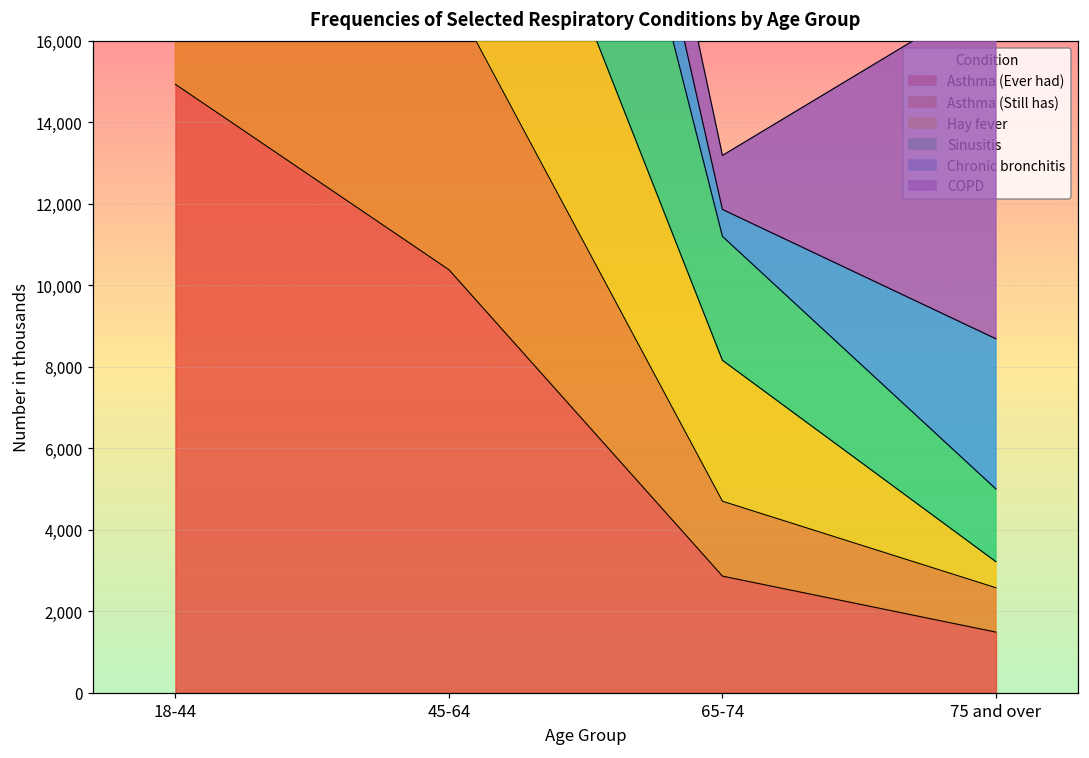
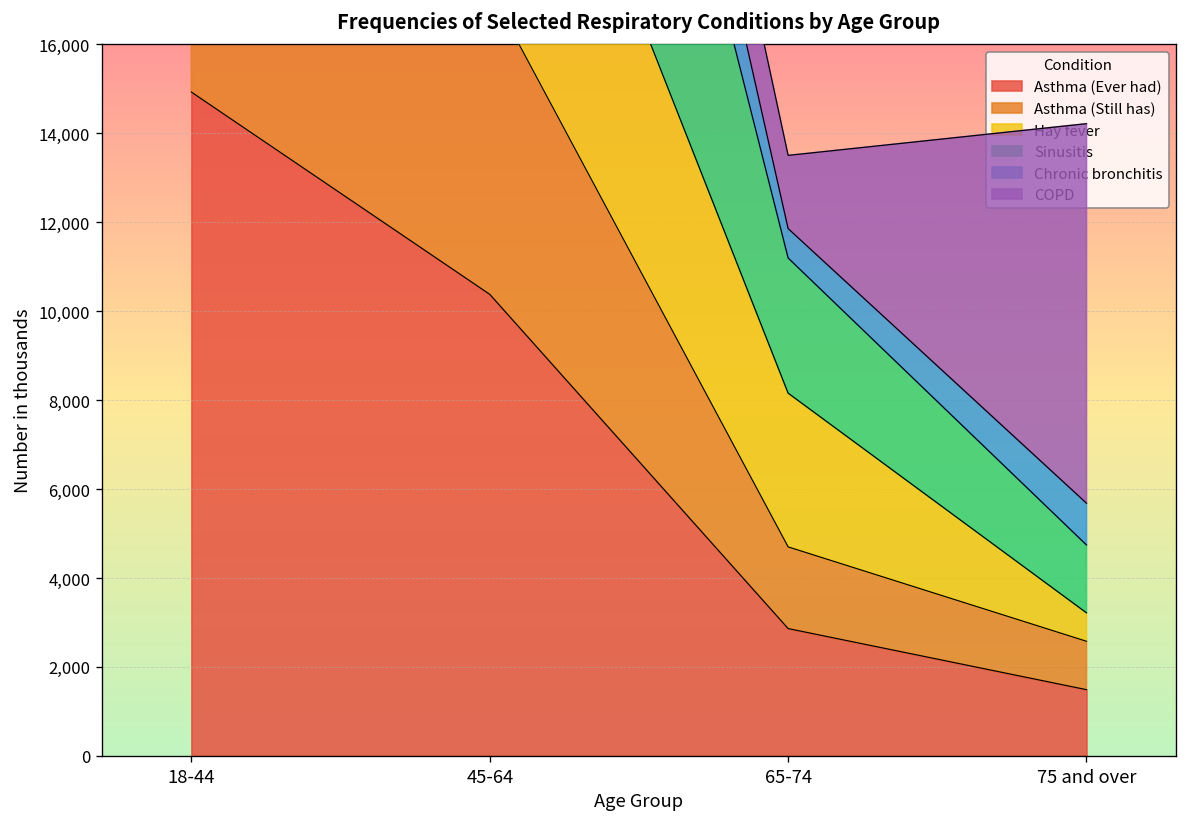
COPD, 65-74: 1,300 -> 1,600
Sinusitis, 75 and over: 1,800 -> 1,500
Chronic bronchitis, 75 and over: 3,700 -> 900
